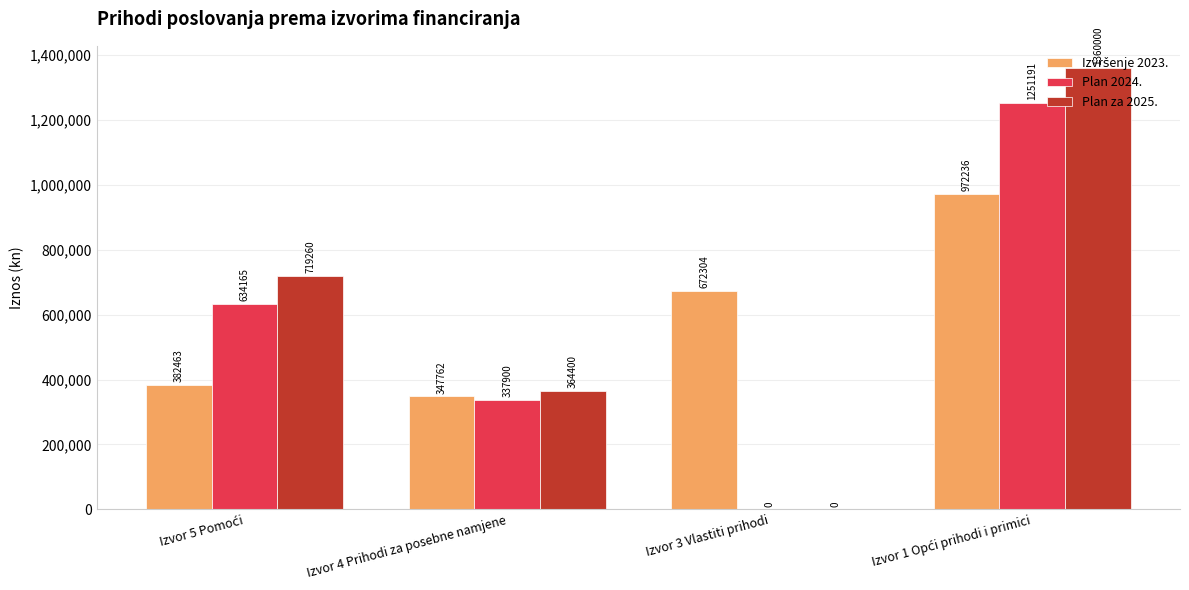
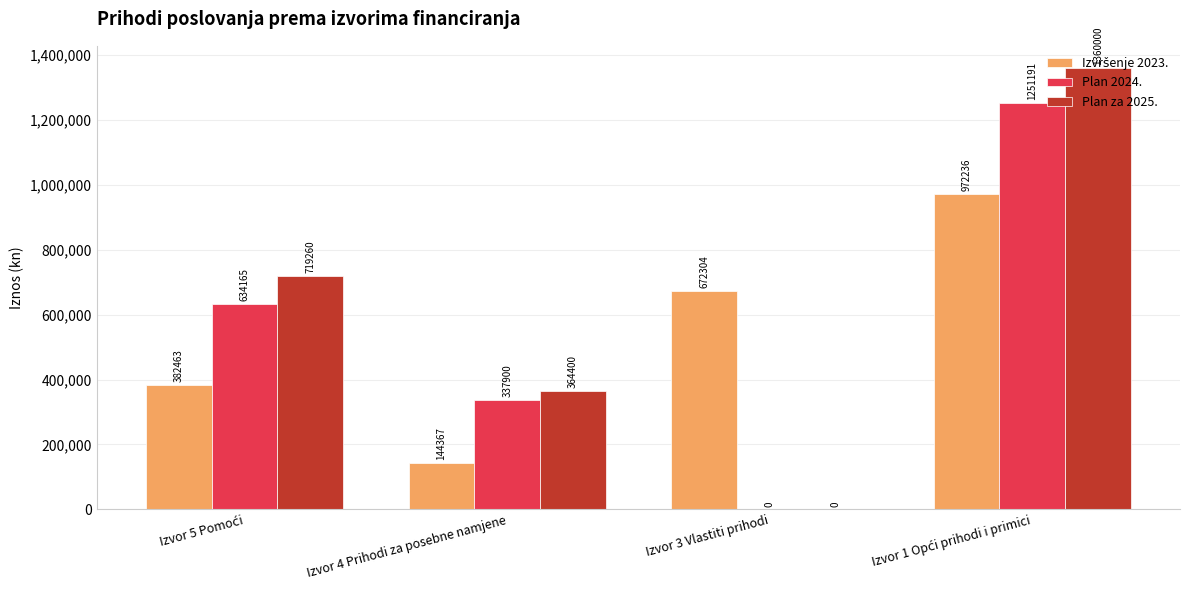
Izvršenje 2023., Izvor 4 Prihodi za posebne namjene: 347762 -> 144367
